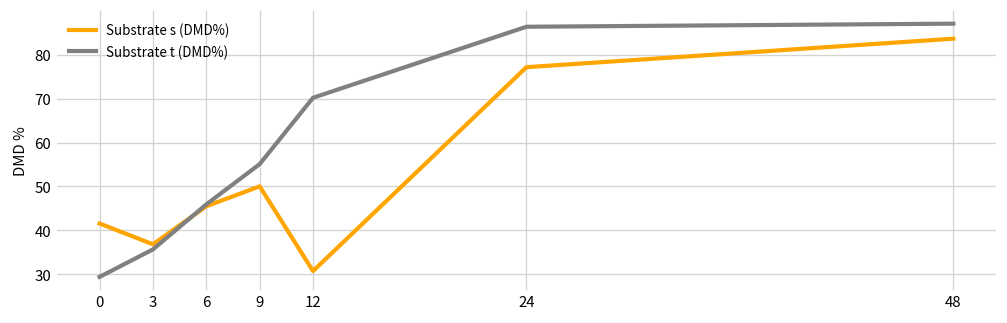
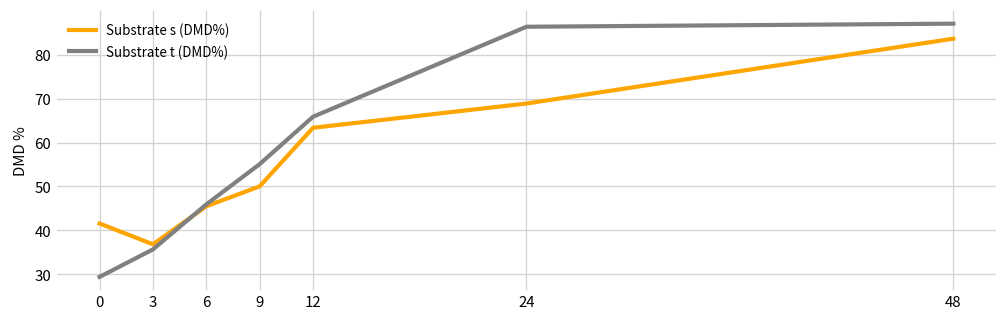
Substrate s (DMD%), 12: 31 -> 63
Substrate t (DMD%), 12: 70 -> 66
Substrate s (DMD%), 24: 77 -> 69
